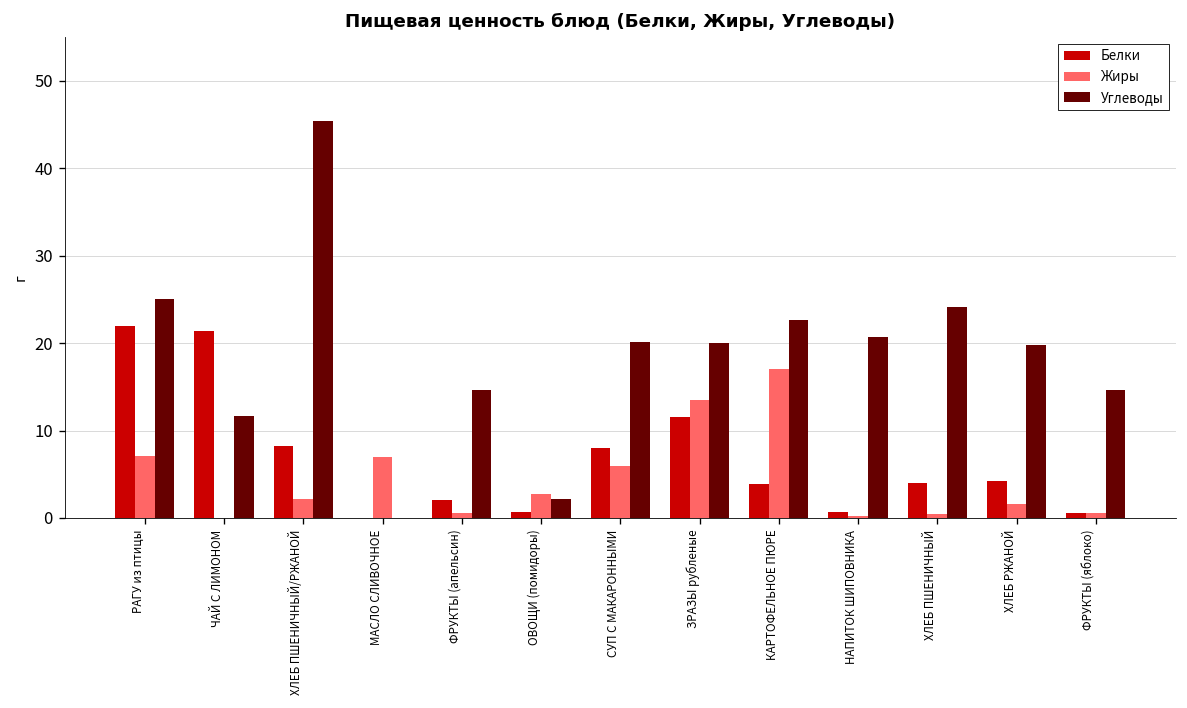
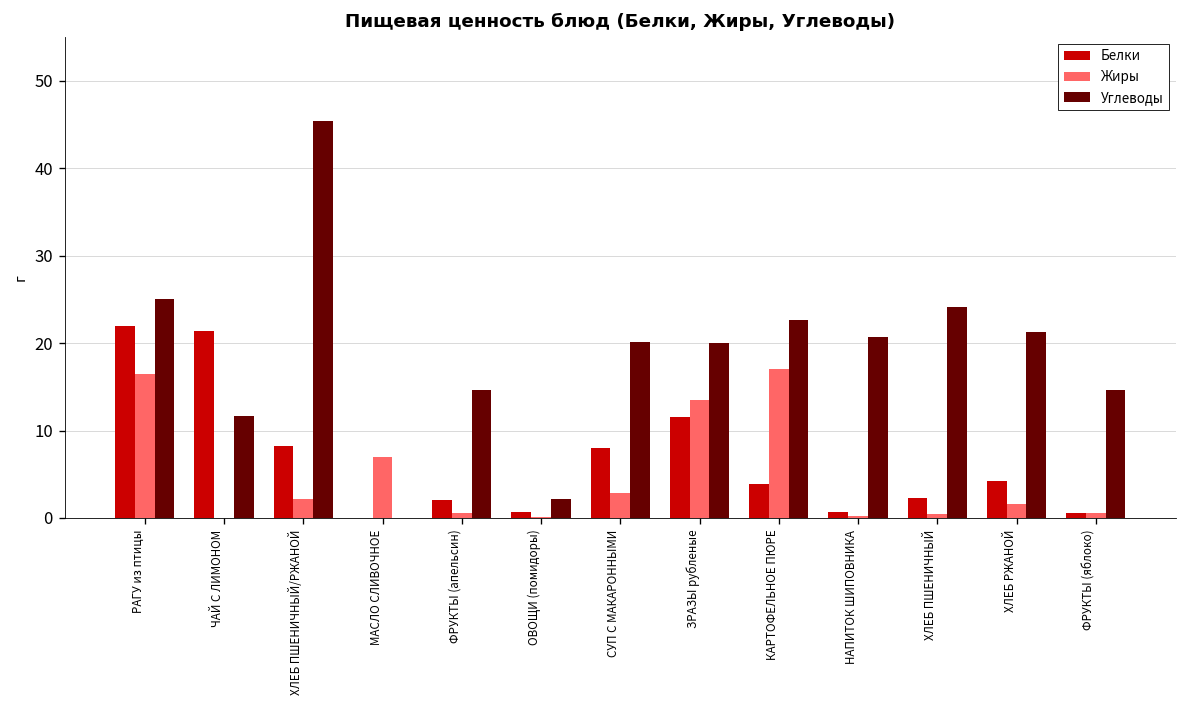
Жиры, РАГУ из птицы: 7 -> 17
Жиры, ОВОЩИ (помидоры): 3 -> 0
Жиры, СУП С МАКАРОННЫМИ: 6 -> 3
Белки, ХЛЕБ ПШЕНИЧНЫЙ: 4 -> 2
Углеводы, ХЛЕБ РЖАНОЙ: 20 -> 21
